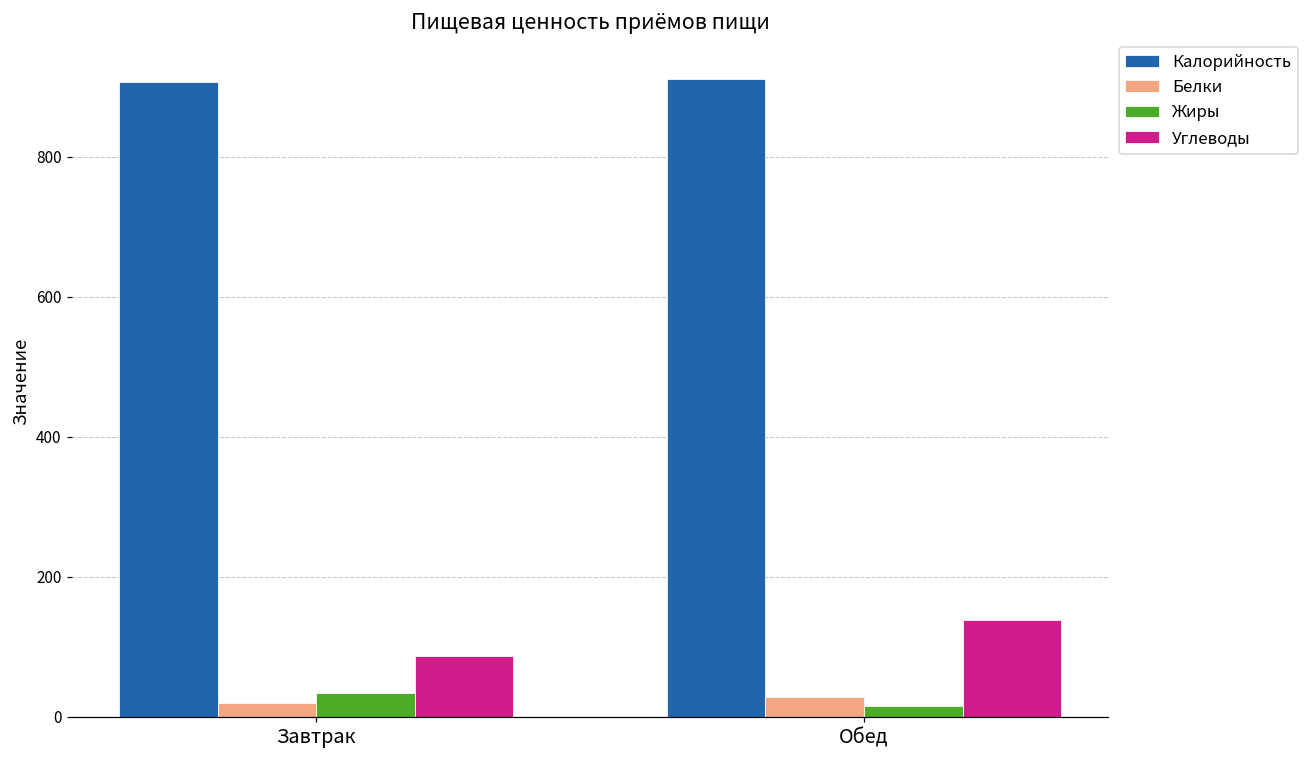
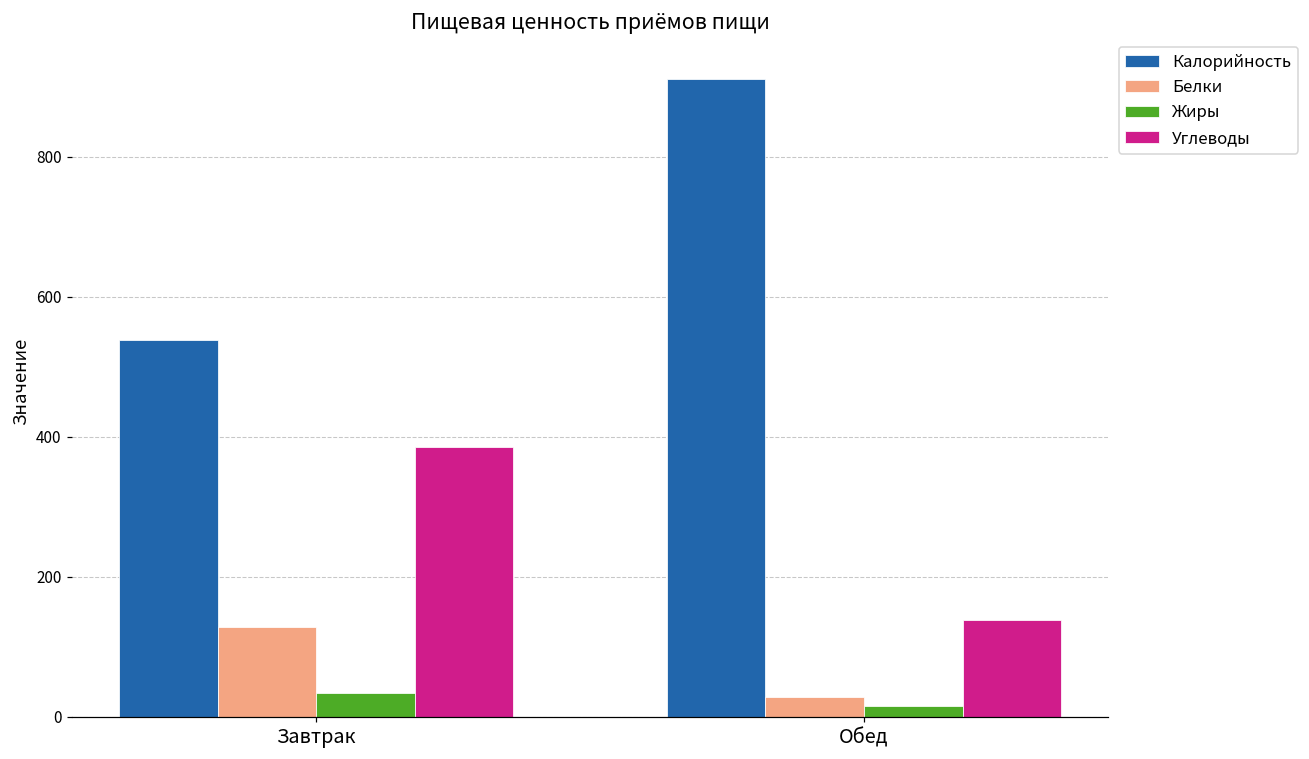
Калорийность, Завтрак: 910 -> 540
Белки, Завтрак: 20 -> 130
Углеводы, Завтрак: 90 -> 390
